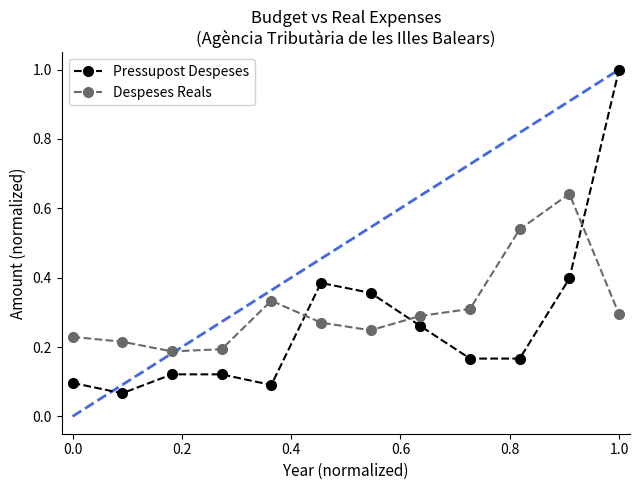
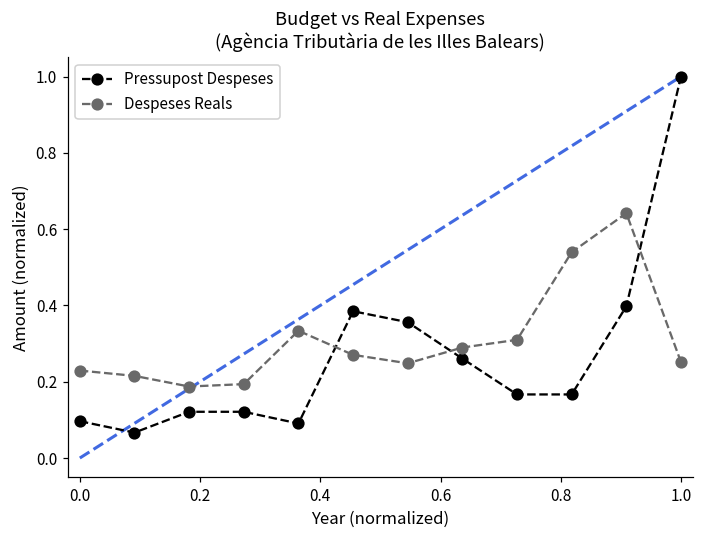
Despeses Reals, 1.0: 0.29 -> 0.25
